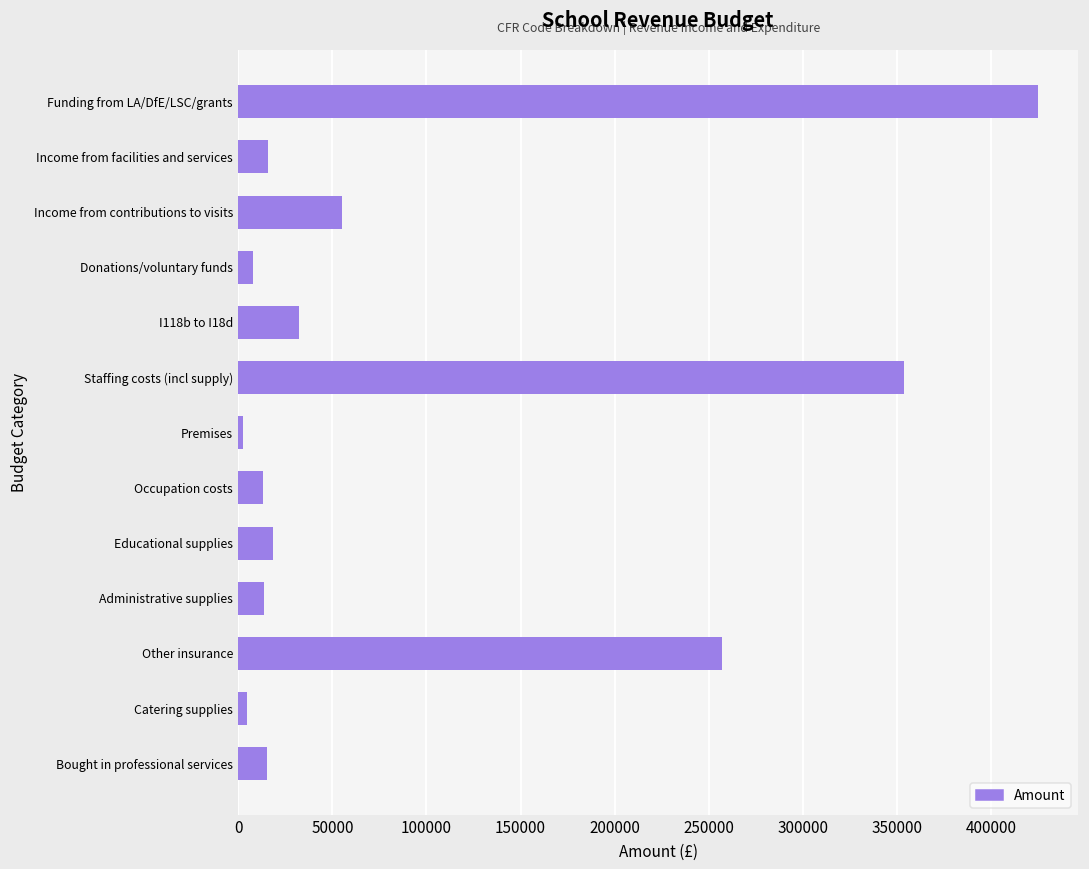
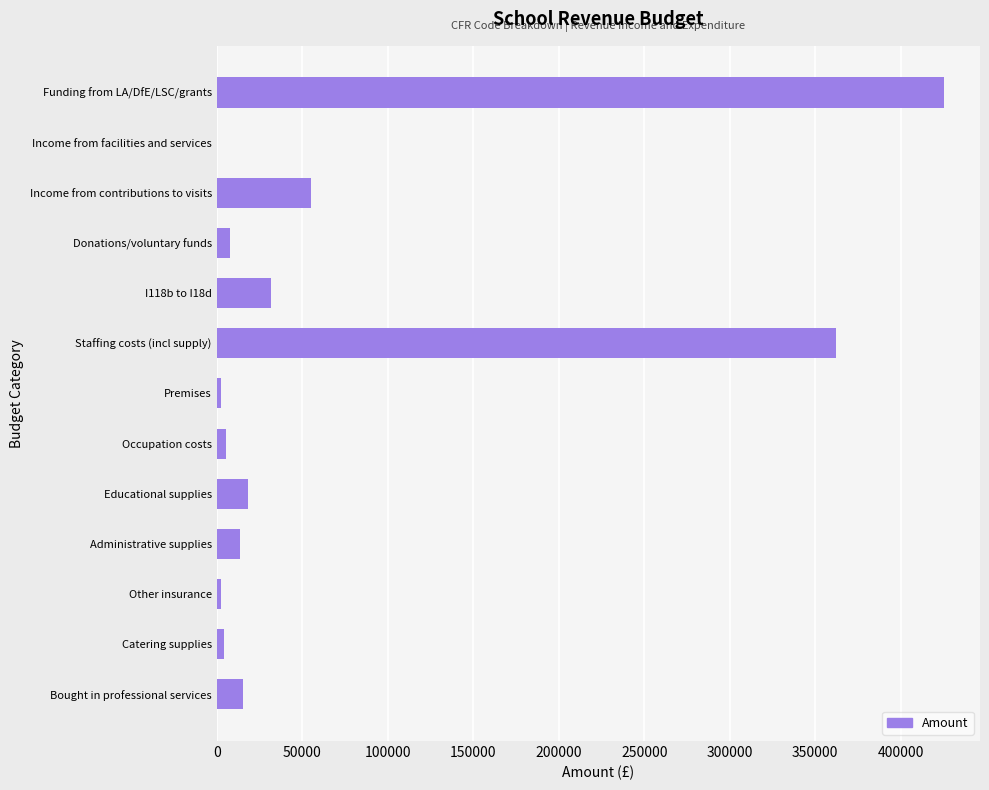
Income from facilities and services: 16000 -> 0
Staffing costs (incl supply): 354000 -> 362000
Occupation costs: 13000 -> 5000
Other insurance: 257000 -> 2000
